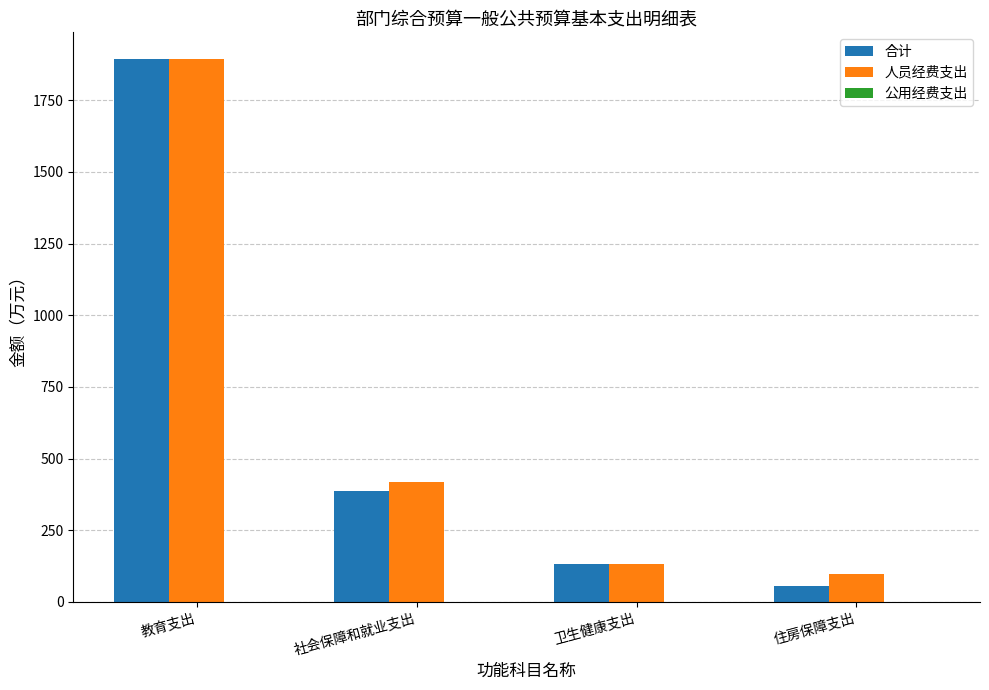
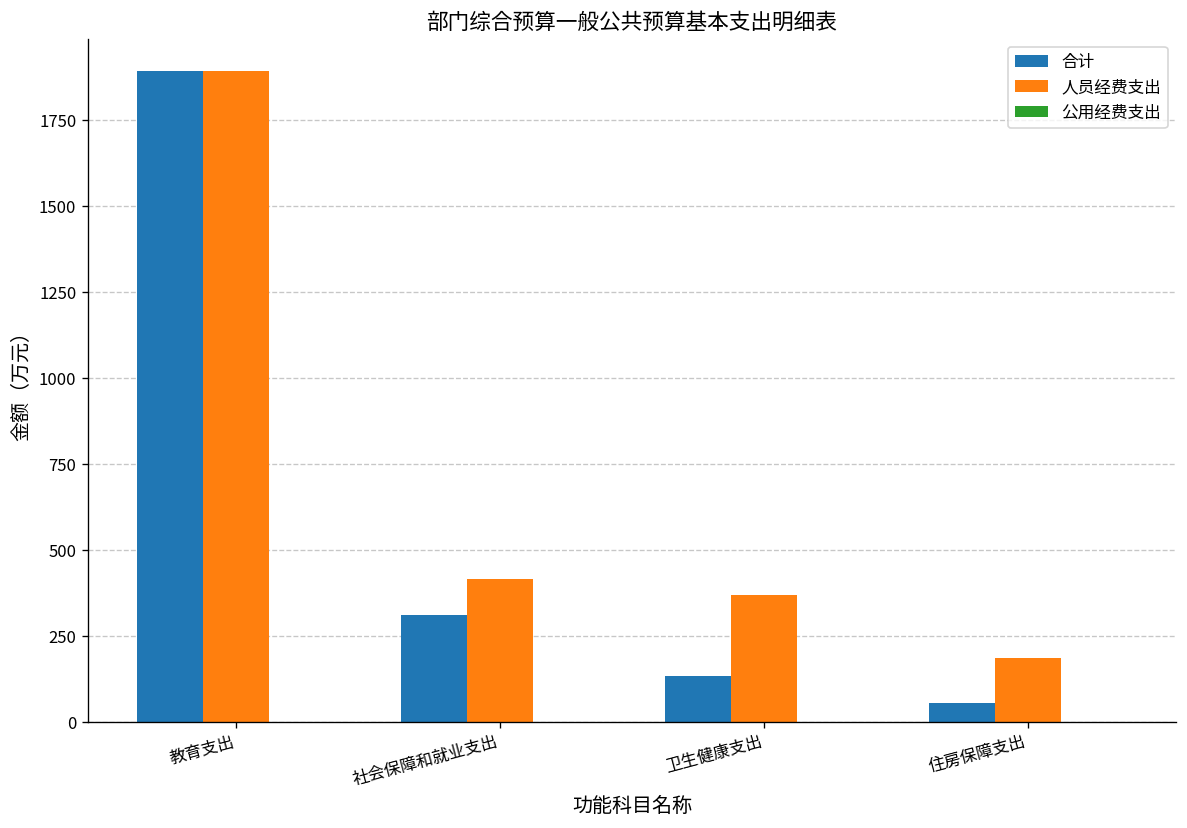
合计, 社会保障和就业支出: 390 -> 310
人员经费支出, 卫生健康支出: 130 -> 370
人员经费支出, 住房保障支出: 100 -> 190
